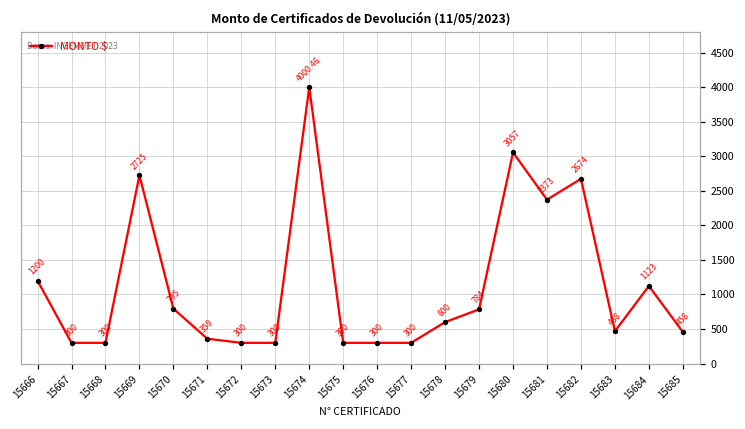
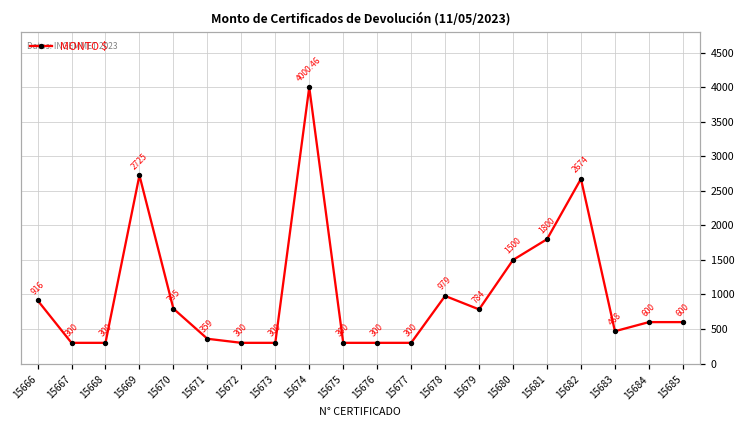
15666: 1200 -> 916
15678: 600 -> 979
15680: 3057 -> 1500
15681: 2373 -> 1800
15684: 1123 -> 600
15685: 458 -> 600
